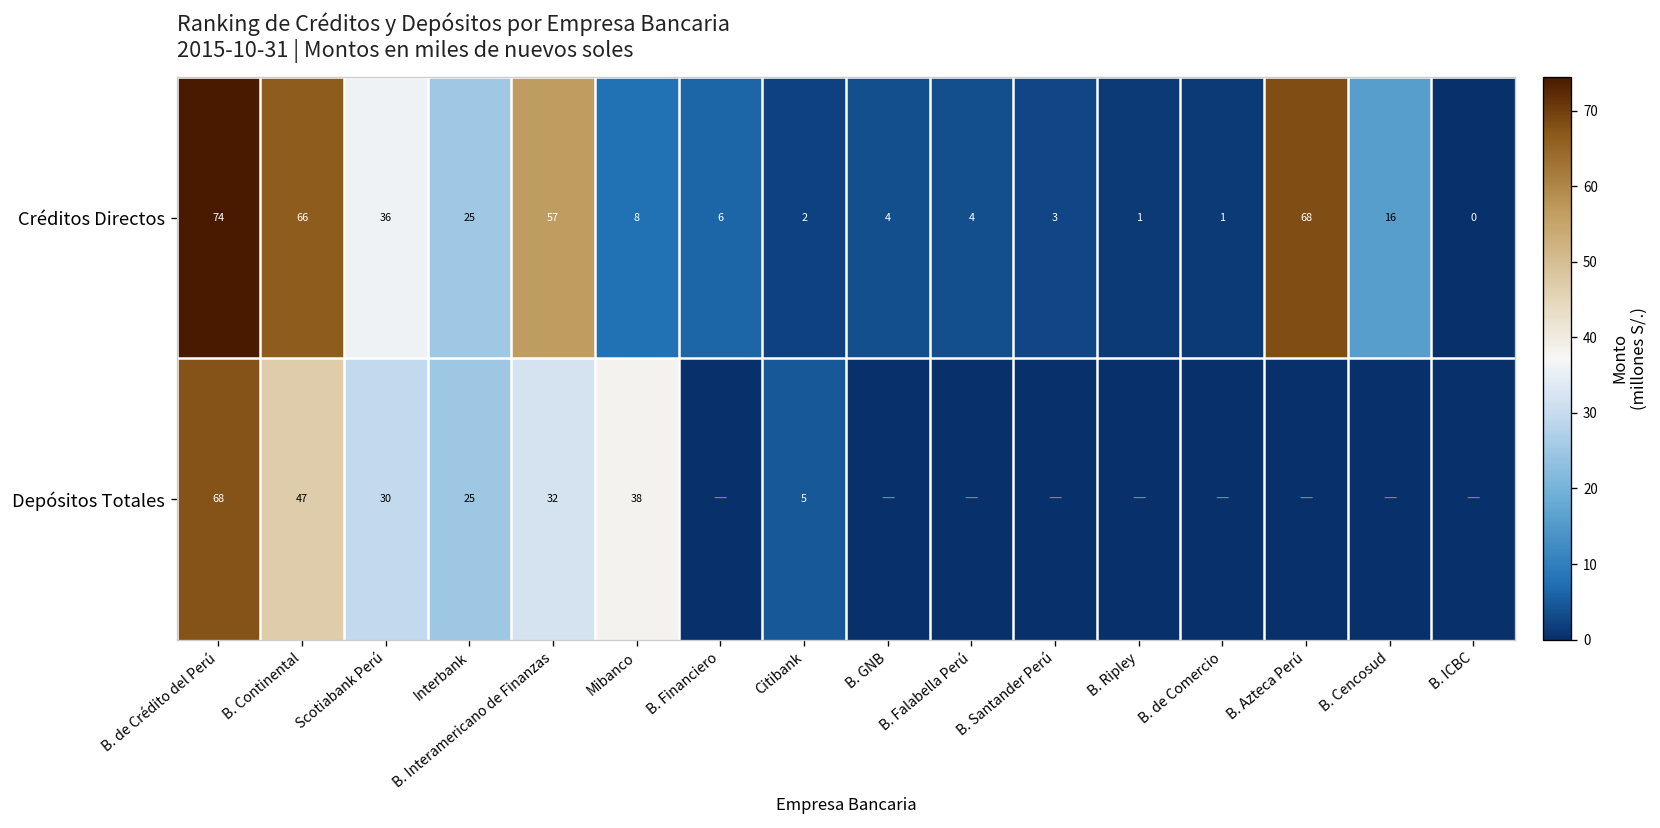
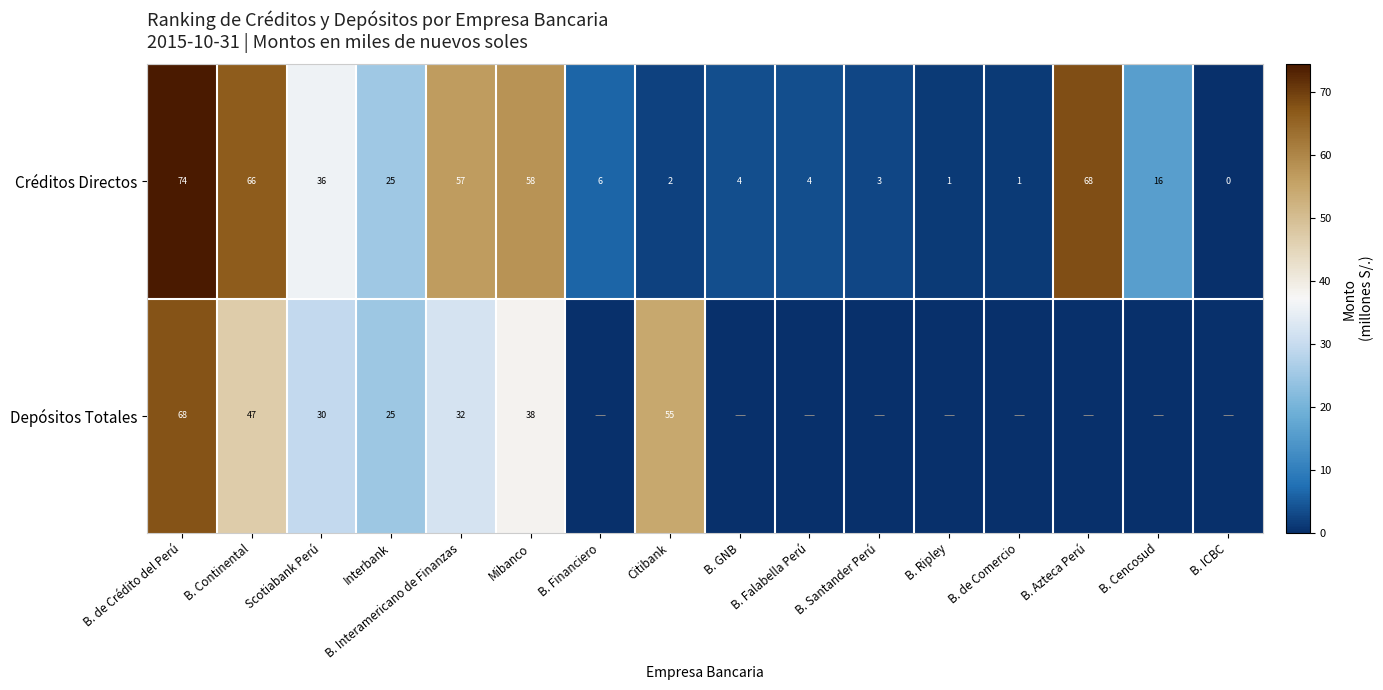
Créditos Directos, Mibanco: 8 -> 58
Depósitos Totales, Citibank: 5 -> 55
